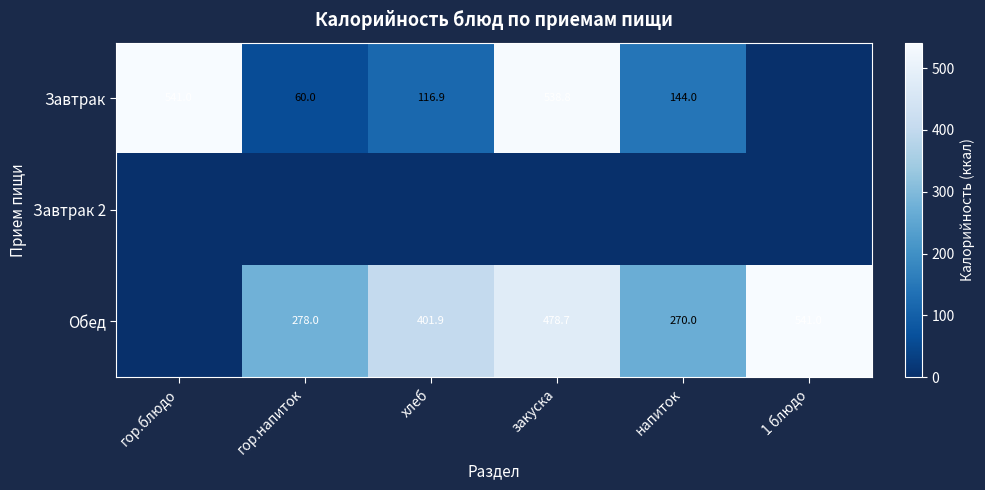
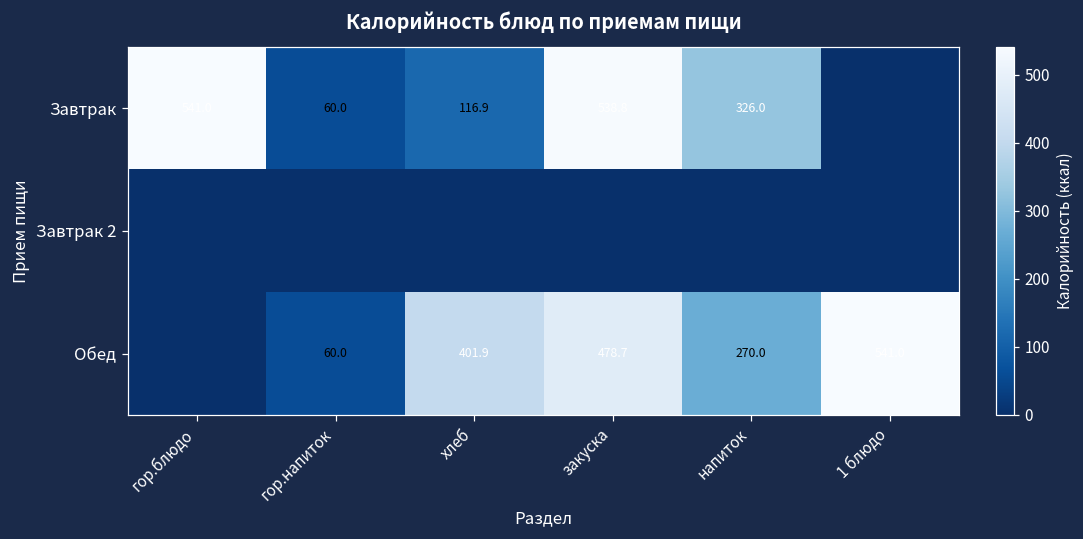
Завтрак, напиток: 144.0 -> 326.0
Обед, гор.напиток: 278.0 -> 60.0
